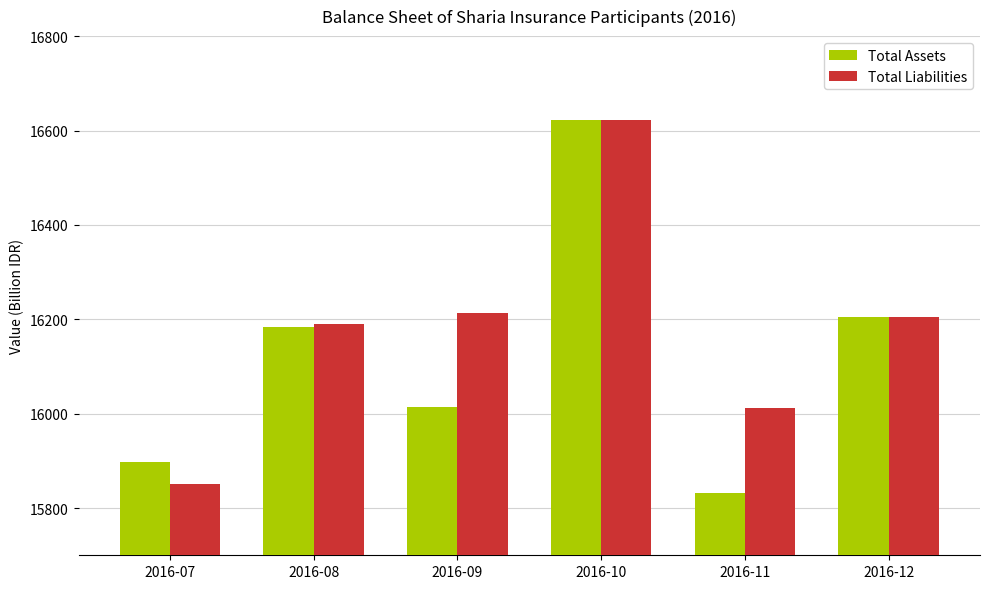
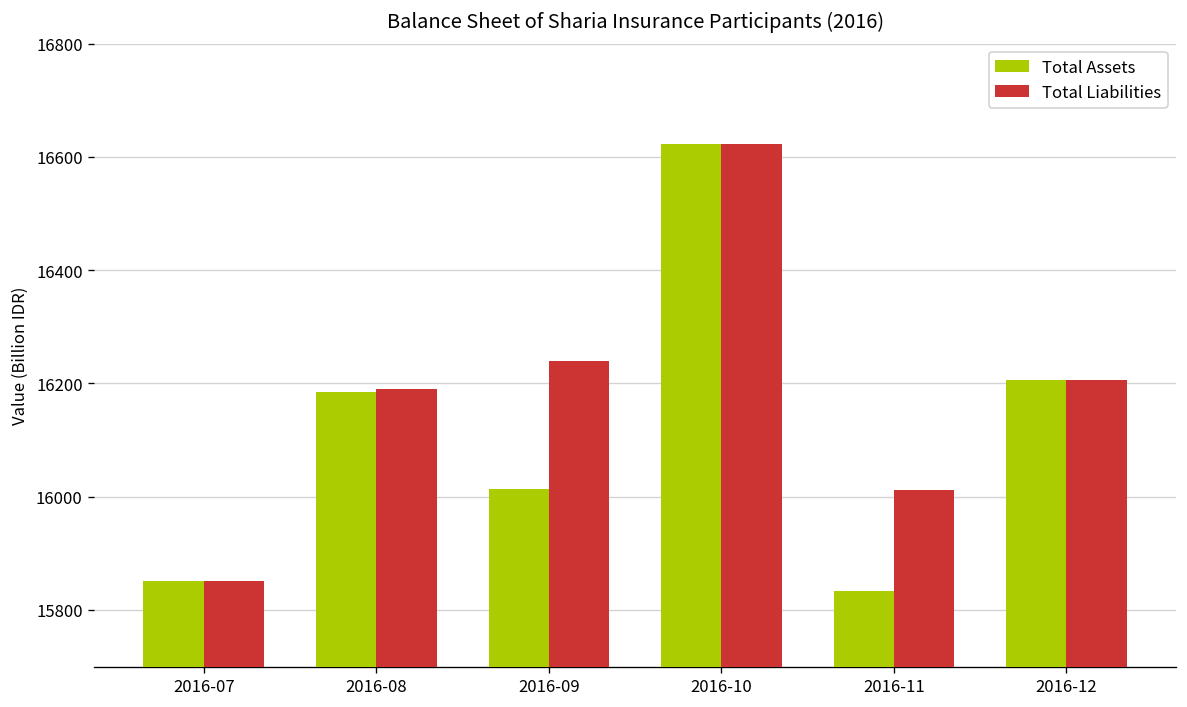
Total Assets, 2016-07: 15900 -> 15850
Total Liabilities, 2016-09: 16210 -> 16240
